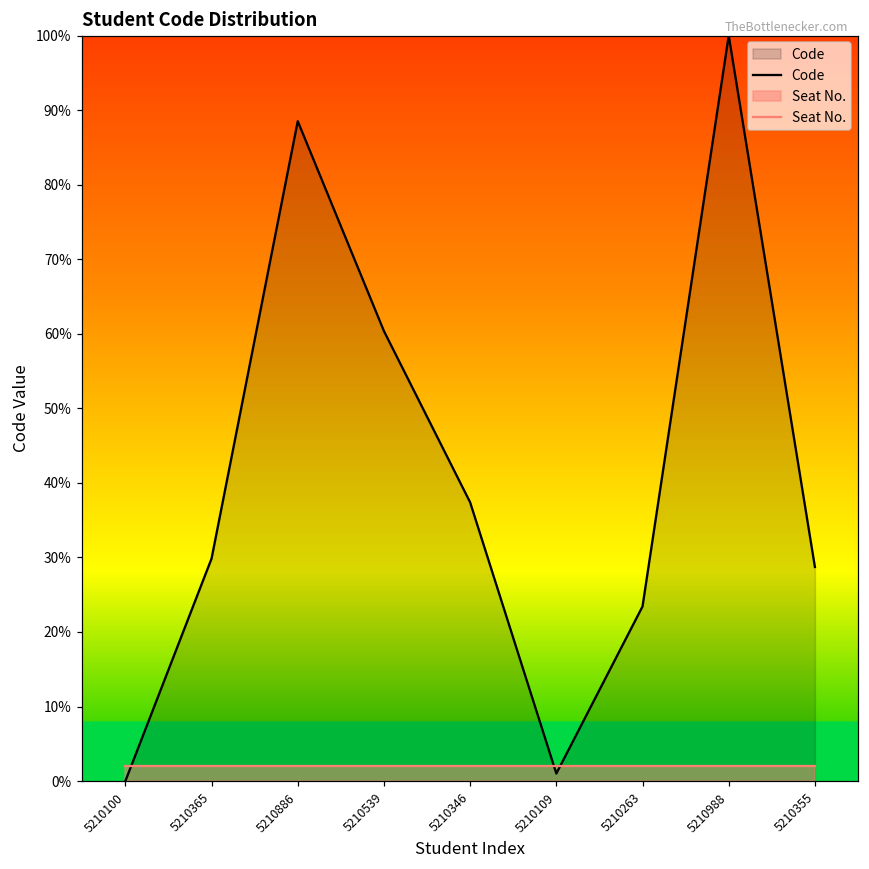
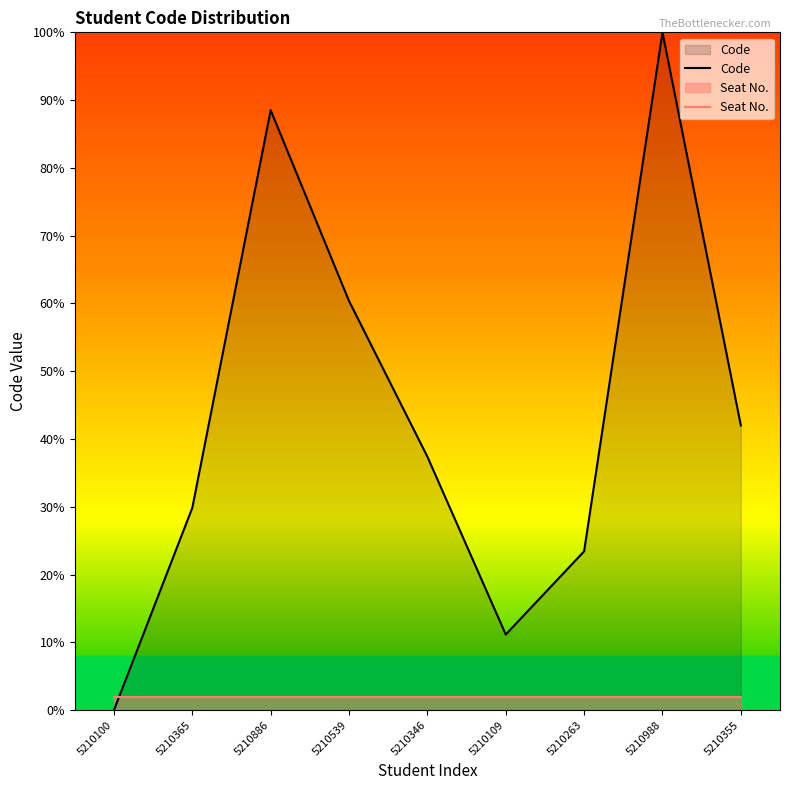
Code, 5210109: 1% -> 11%
Code, 5210355: 29% -> 42%
